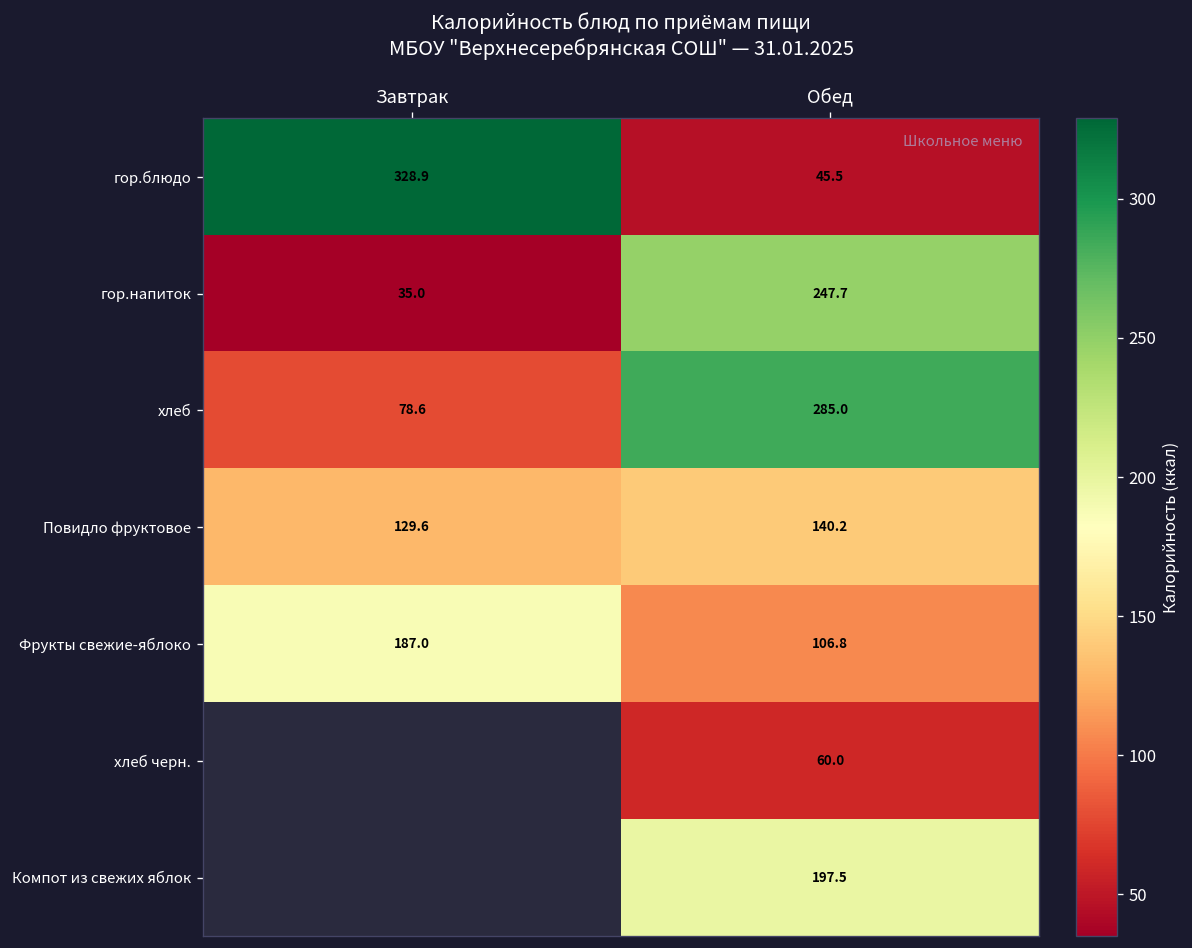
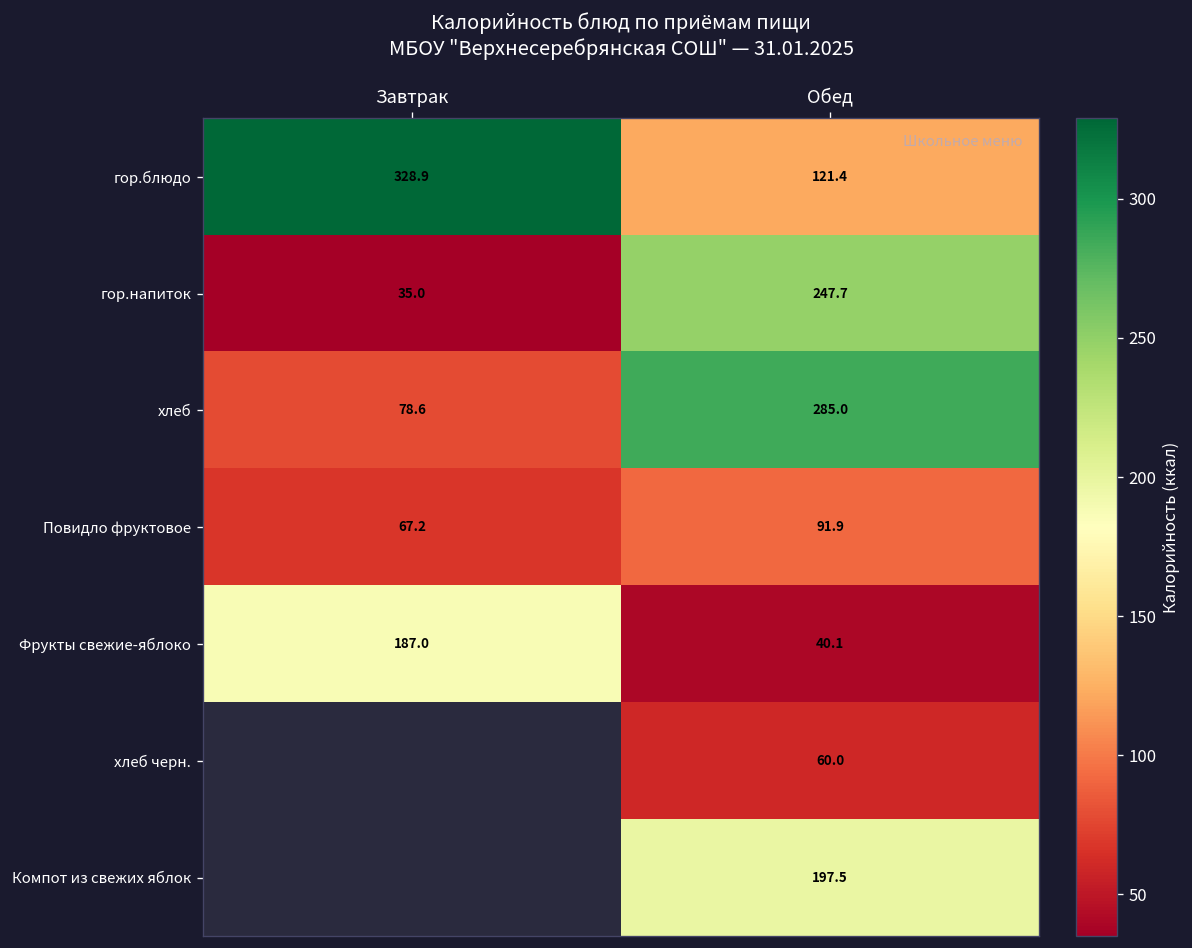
гор.блюдо, Обед: 45.5 -> 121.4
Повидло фруктовое, Завтрак: 129.6 -> 67.2
Повидло фруктовое, Обед: 140.2 -> 91.9
Фрукты свежие-яблоко, Обед: 106.8 -> 40.1
